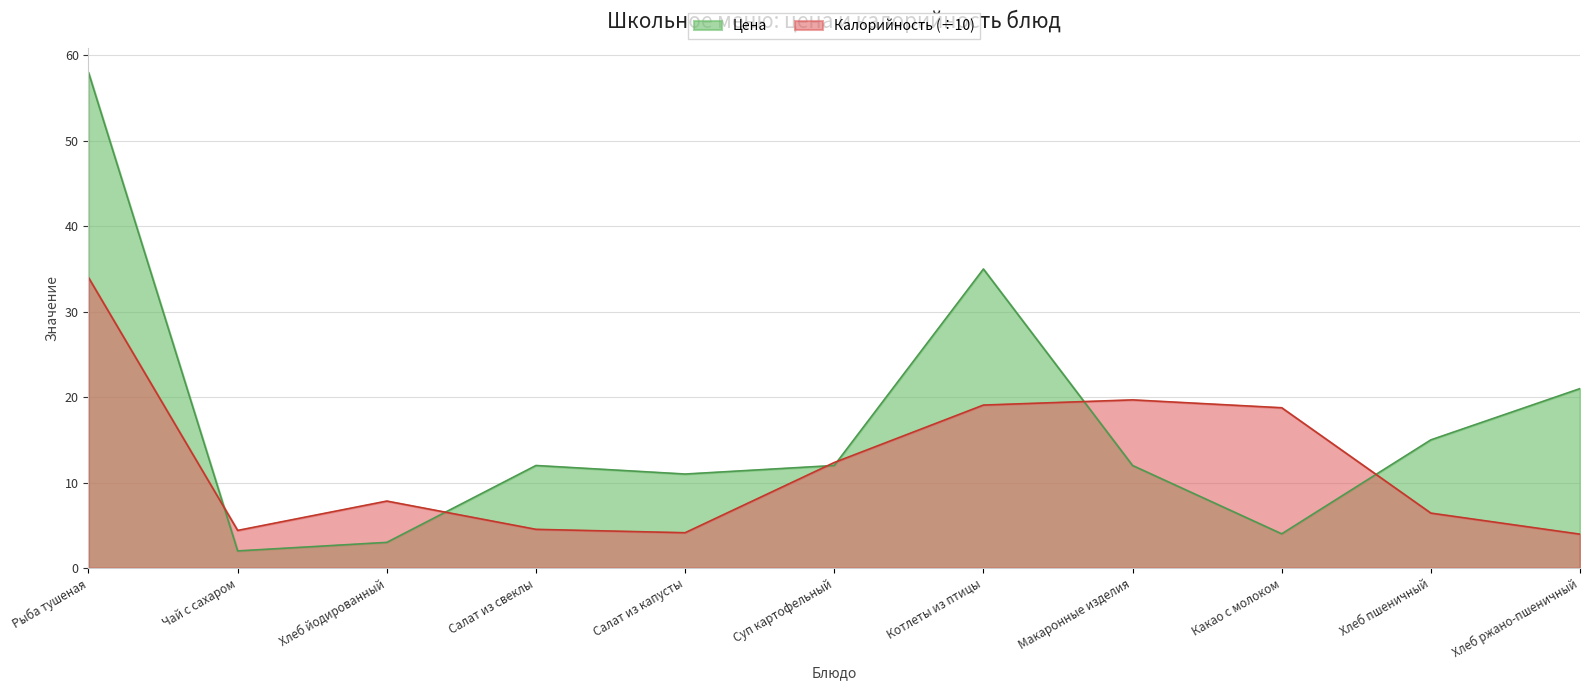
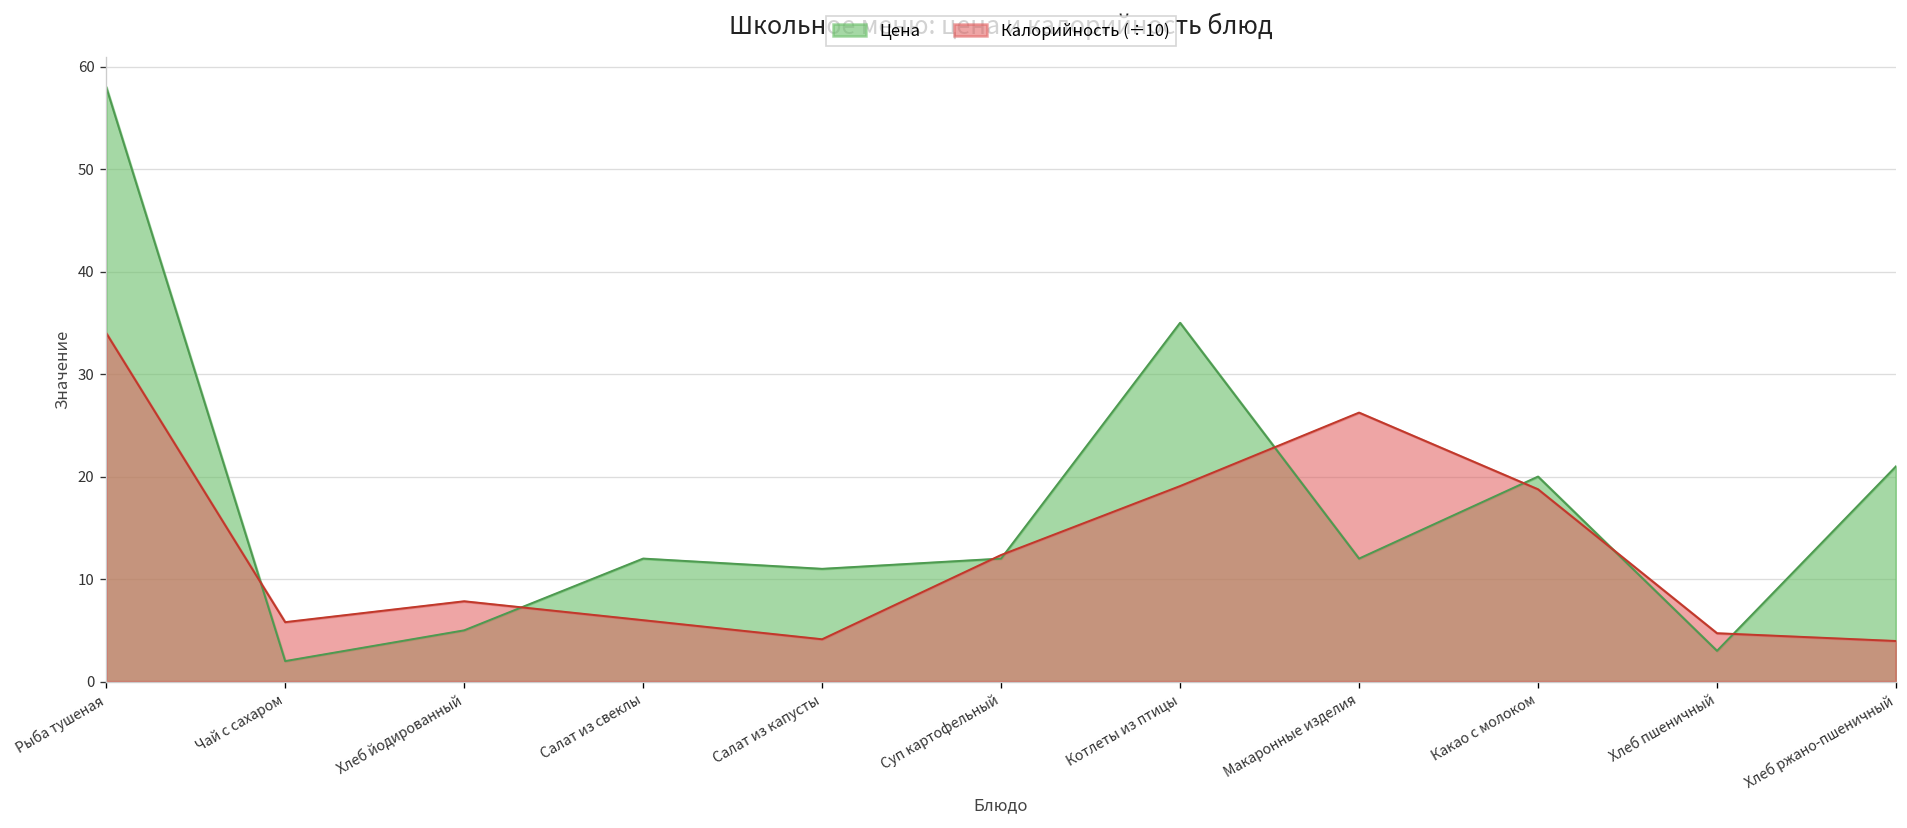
Калорийность (÷10), Чай с сахаром: 4 -> 6
Цена, Хлеб йодированный: 3 -> 5
Калорийность (÷10), Салат из свеклы: 5 -> 6
Калорийность (÷10), Макаронные изделия: 20 -> 26
Цена, Какао с молоком: 4 -> 20
Цена, Хлеб пшеничный: 15 -> 3
Калорийность (÷10), Хлеб пшеничный: 6 -> 5
